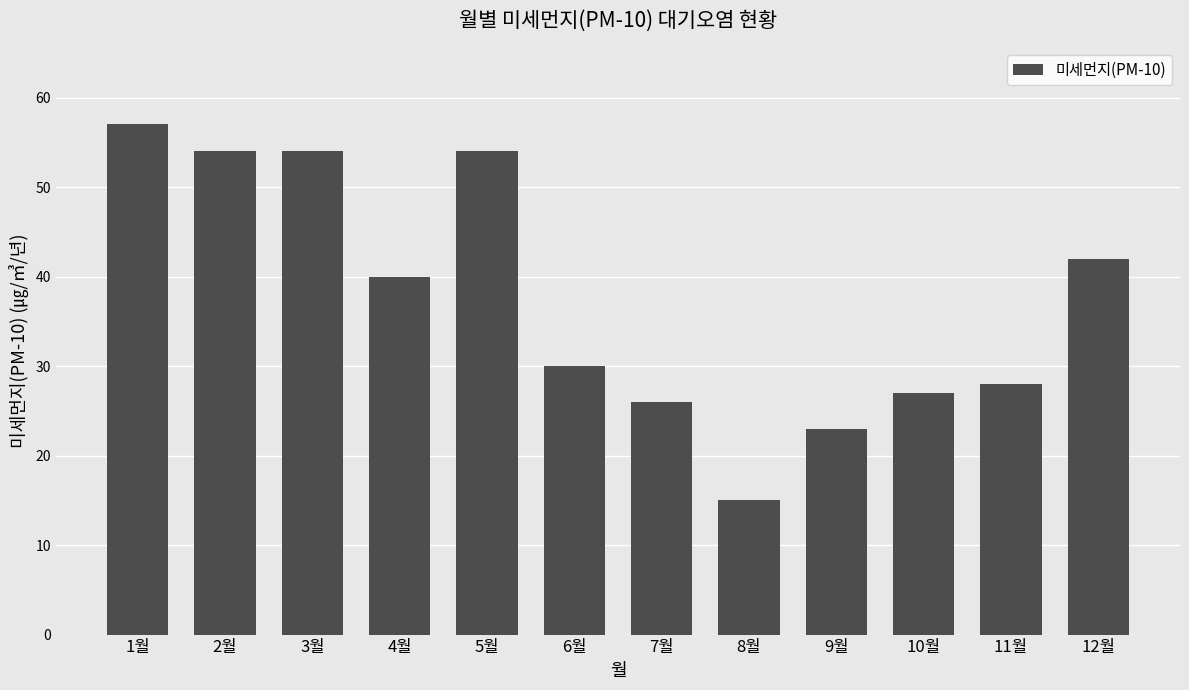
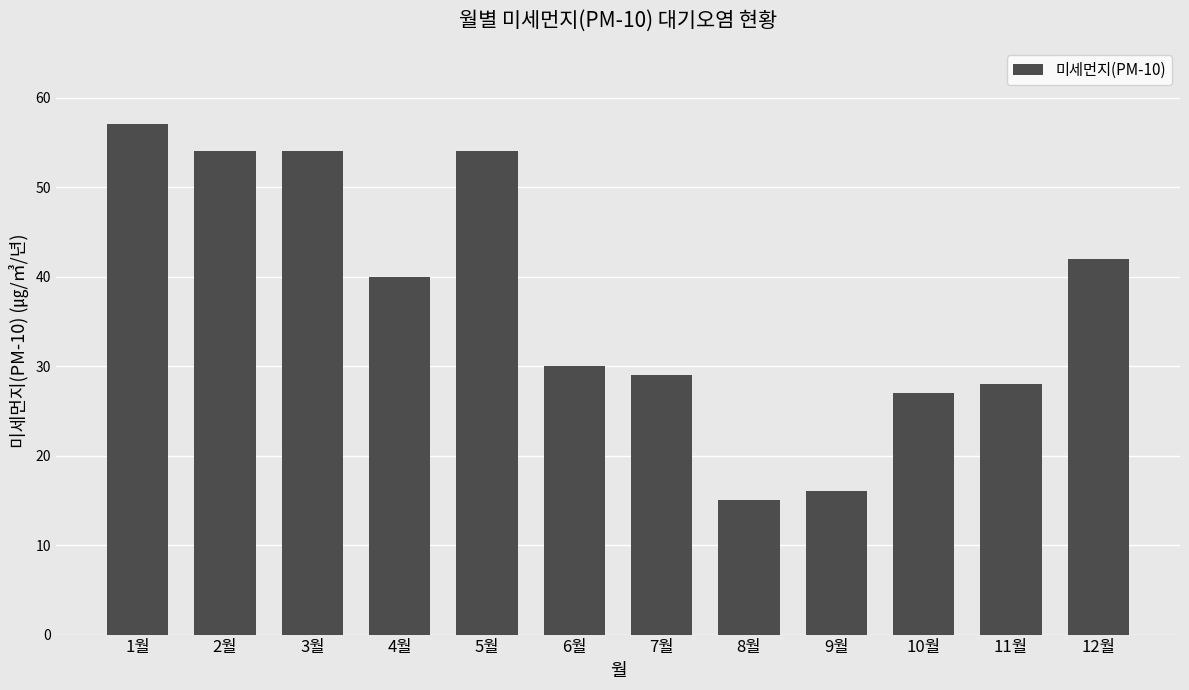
7월: 26 -> 29
9월: 23 -> 16
